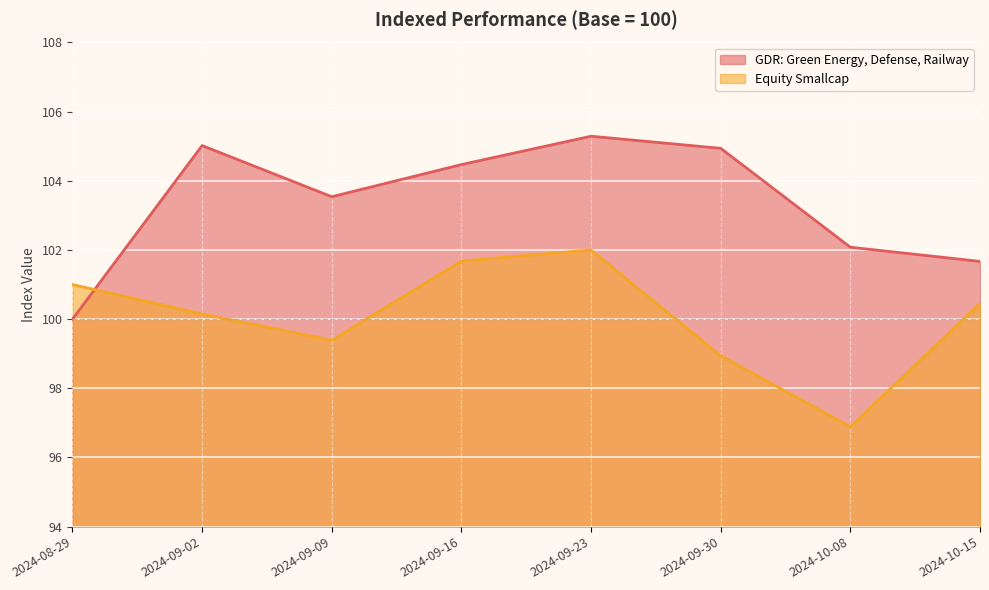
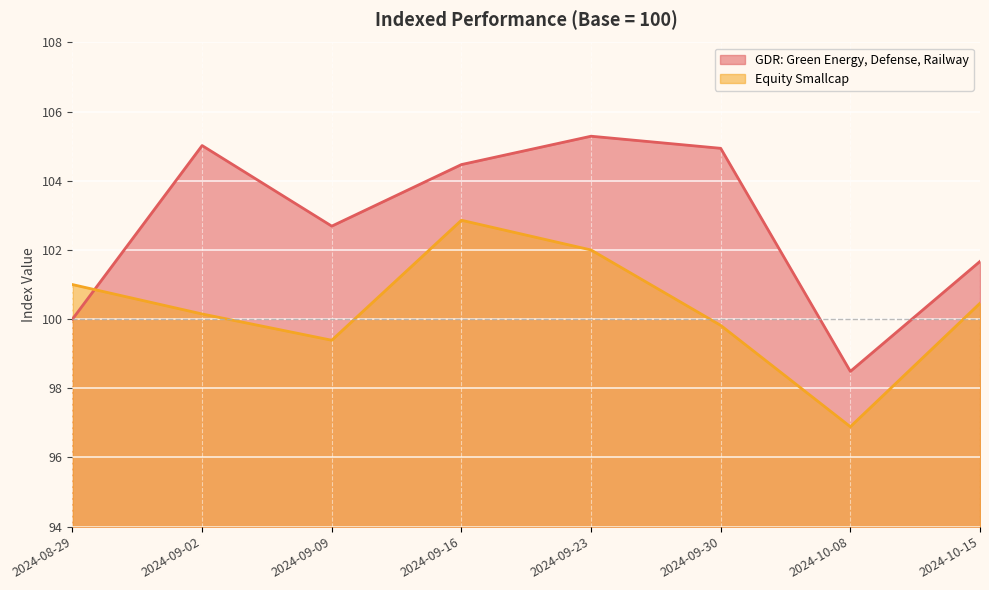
GDR: Green Energy, Defense, Railway, 2024-09-09: 103.5 -> 102.7
Equity Smallcap, 2024-09-16: 101.7 -> 102.9
Equity Smallcap, 2024-09-30: 98.9 -> 99.8
GDR: Green Energy, Defense, Railway, 2024-10-08: 102.1 -> 98.5
